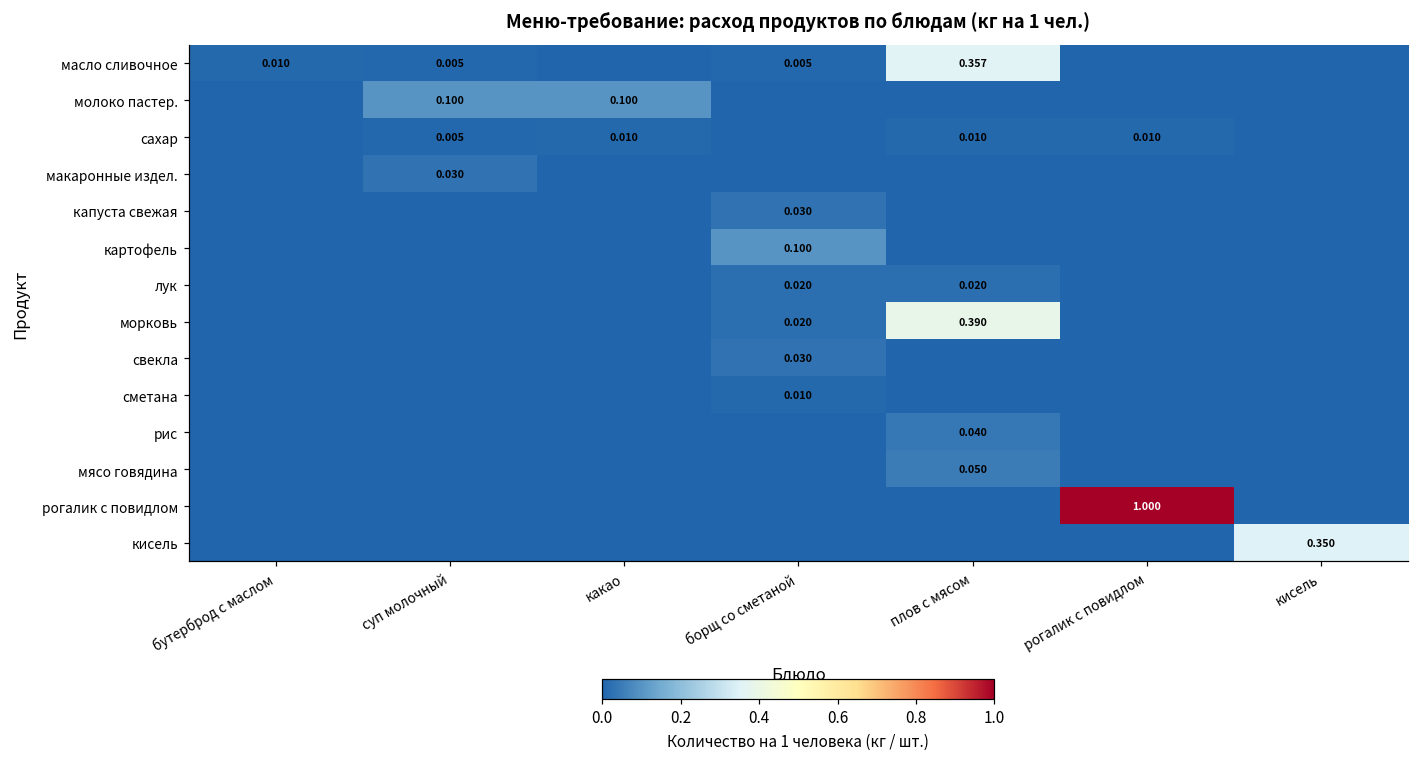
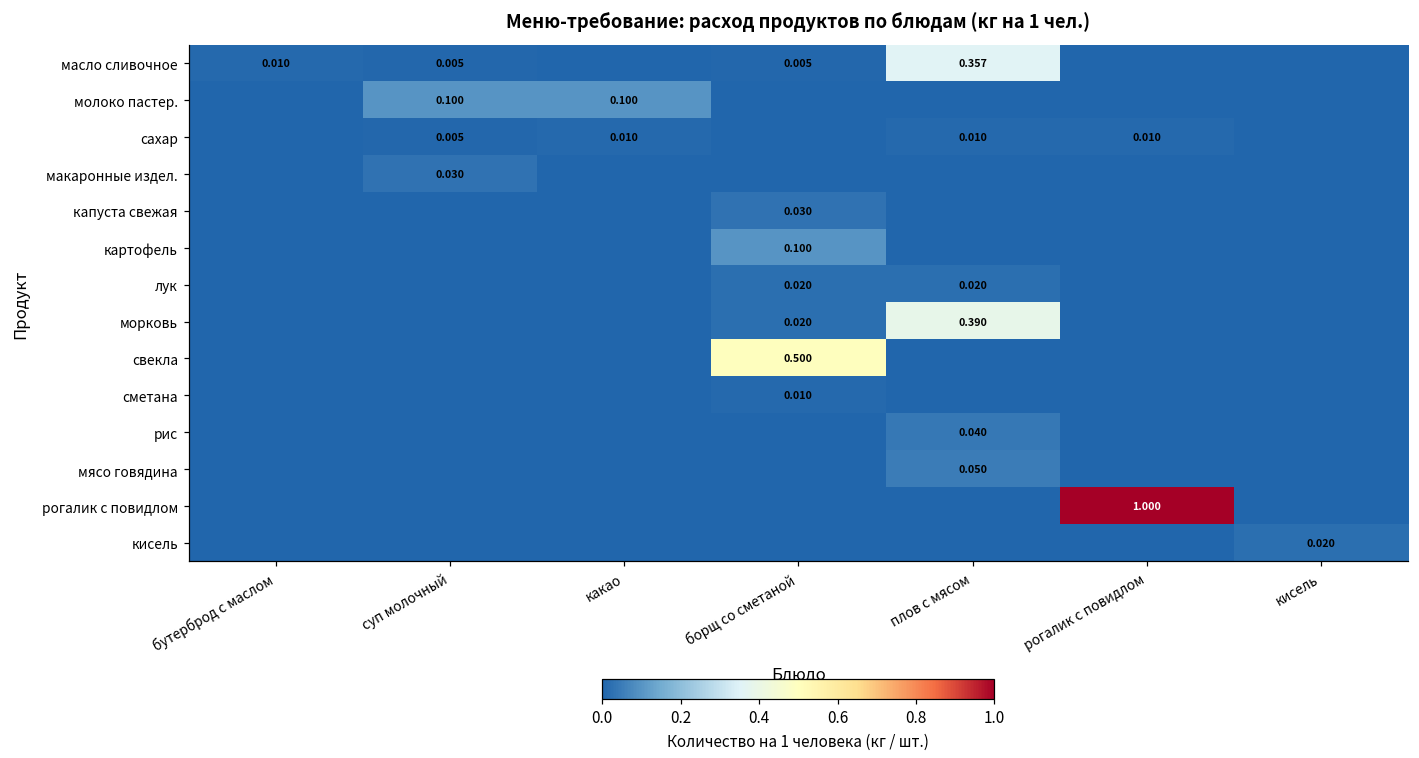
свекла, борщ со сметаной: 0.030 -> 0.500
кисель, кисель: 0.350 -> 0.020
